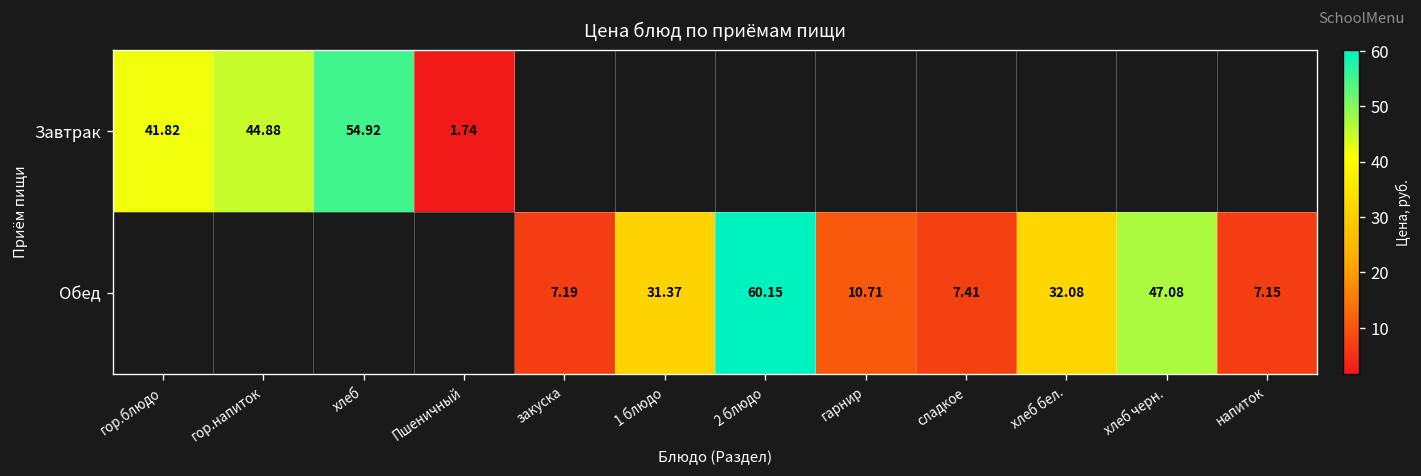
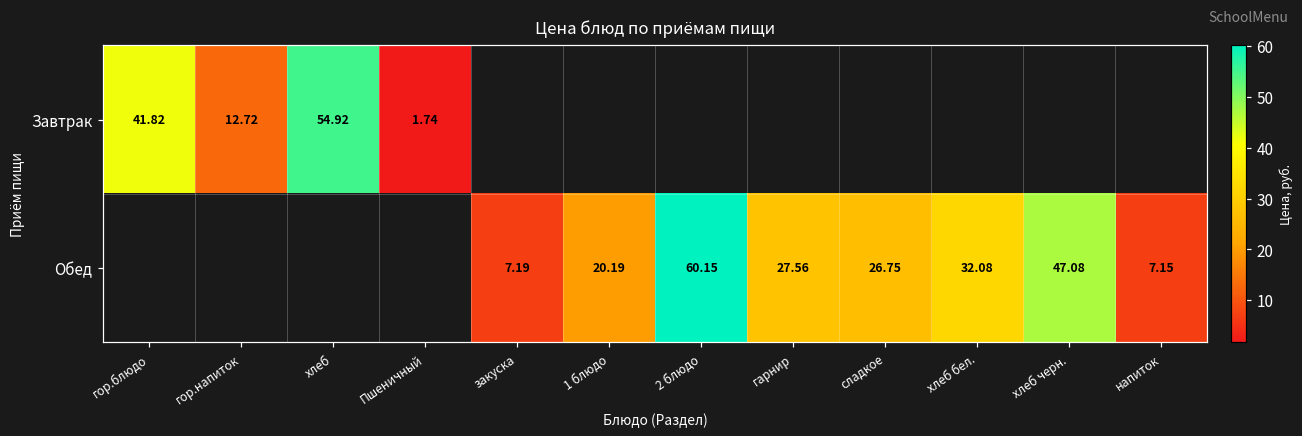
Завтрак, гор.напиток: 44.88 -> 12.72
Обед, 1 блюдо: 31.37 -> 20.19
Обед, гарнир: 10.71 -> 27.56
Обед, сладкое: 7.41 -> 26.75
